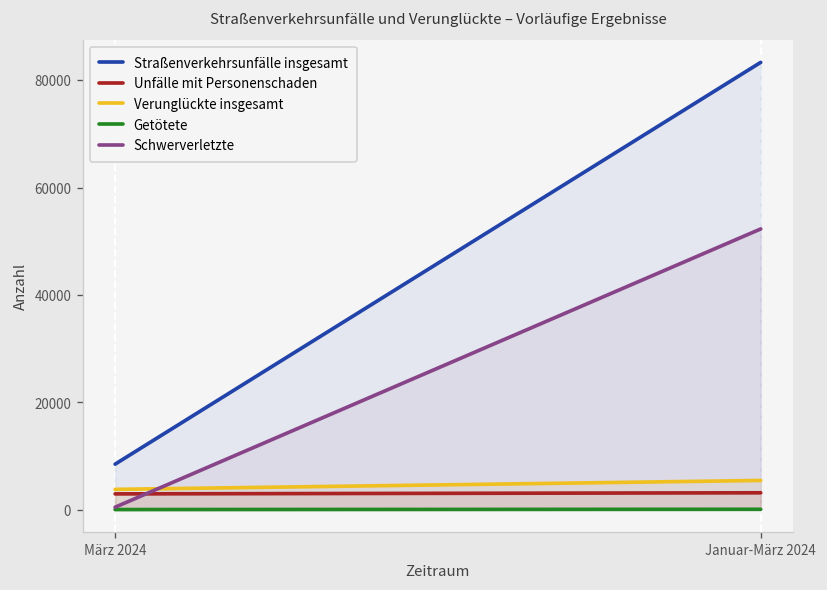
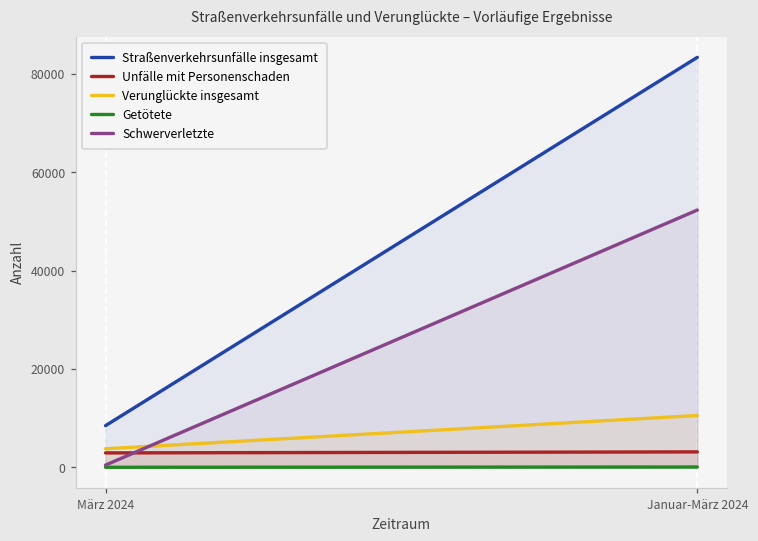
Verunglückte insgesamt, Januar-März 2024: 5000 -> 11000
